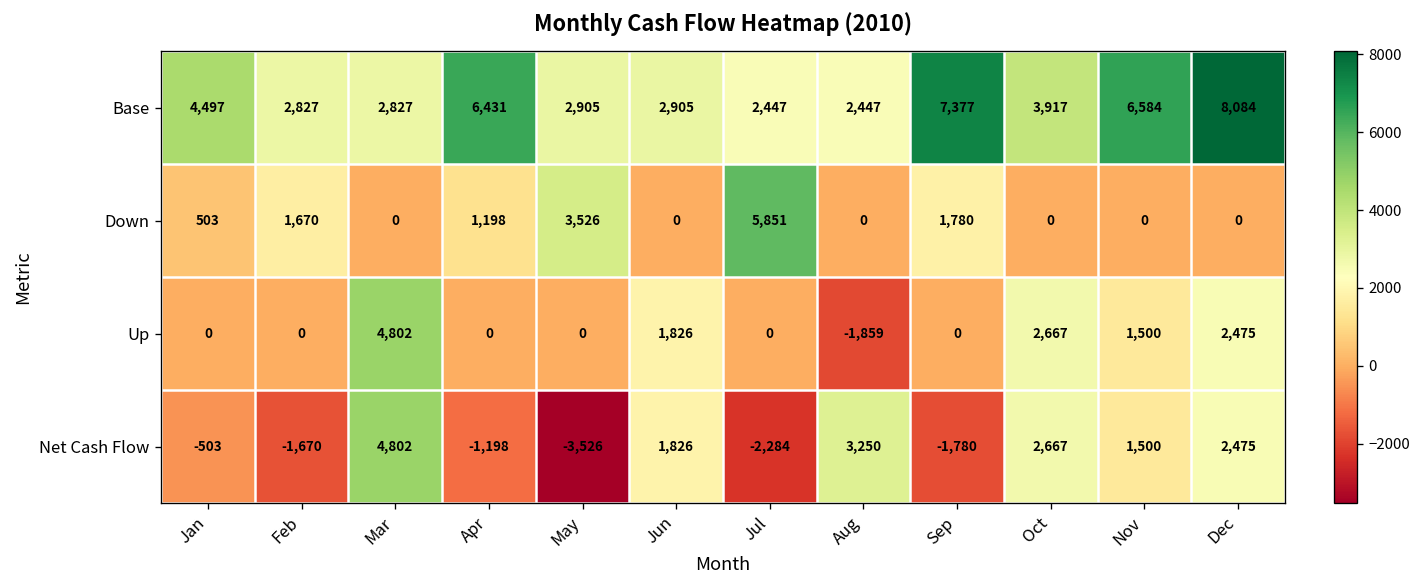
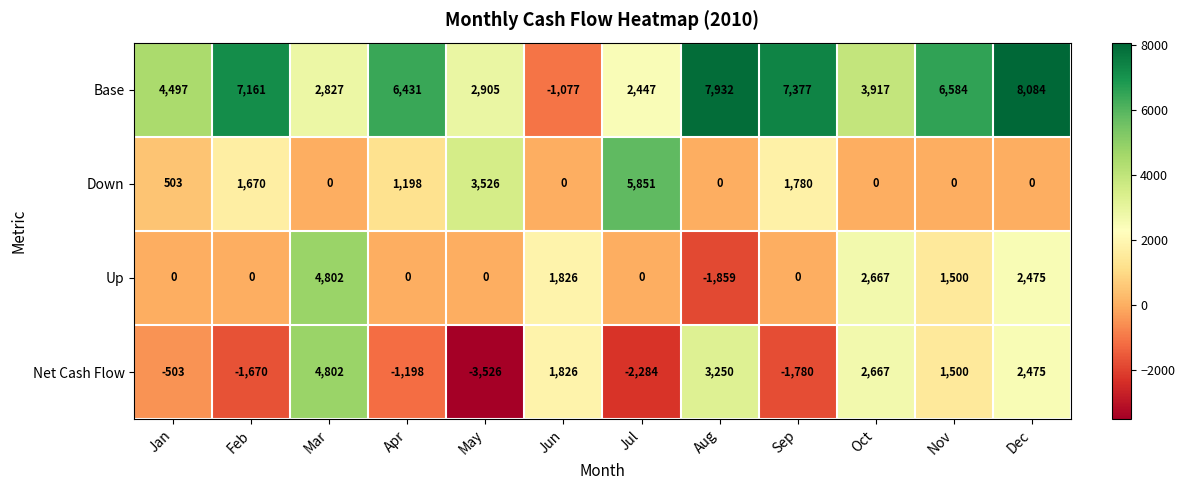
Base, Feb: 2,827 -> 7,161
Base, Jun: 2,905 -> -1,077
Base, Aug: 2,447 -> 7,932
